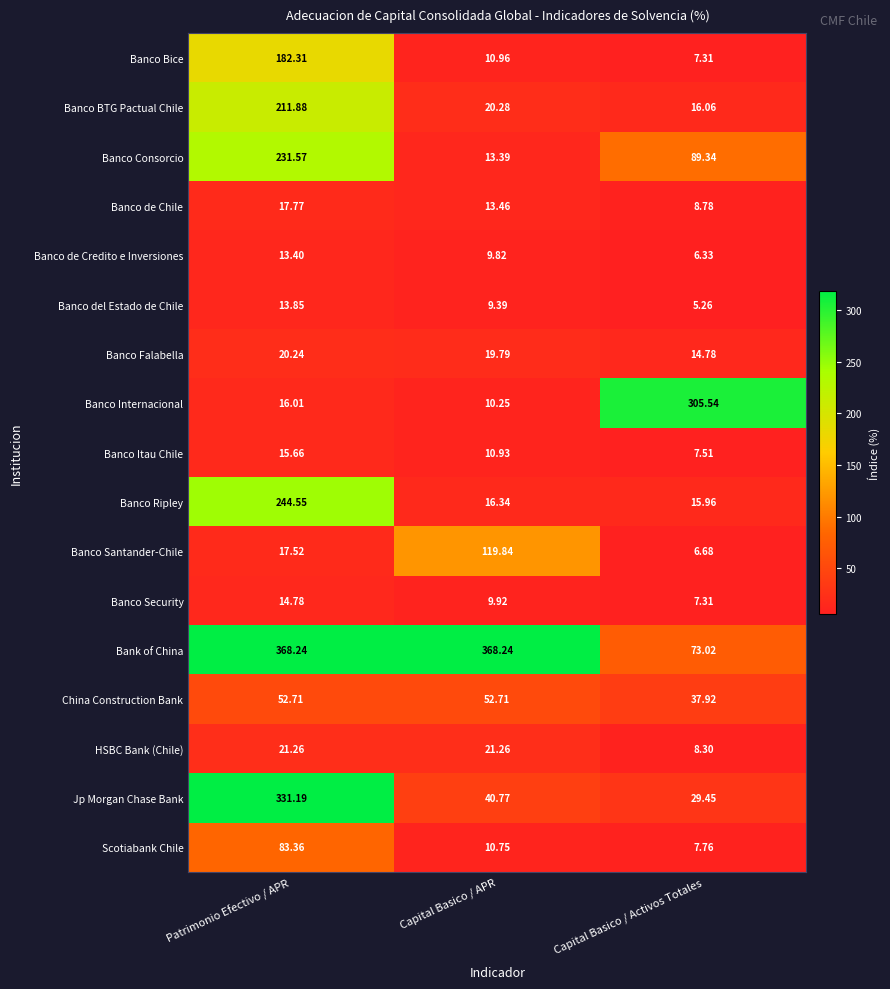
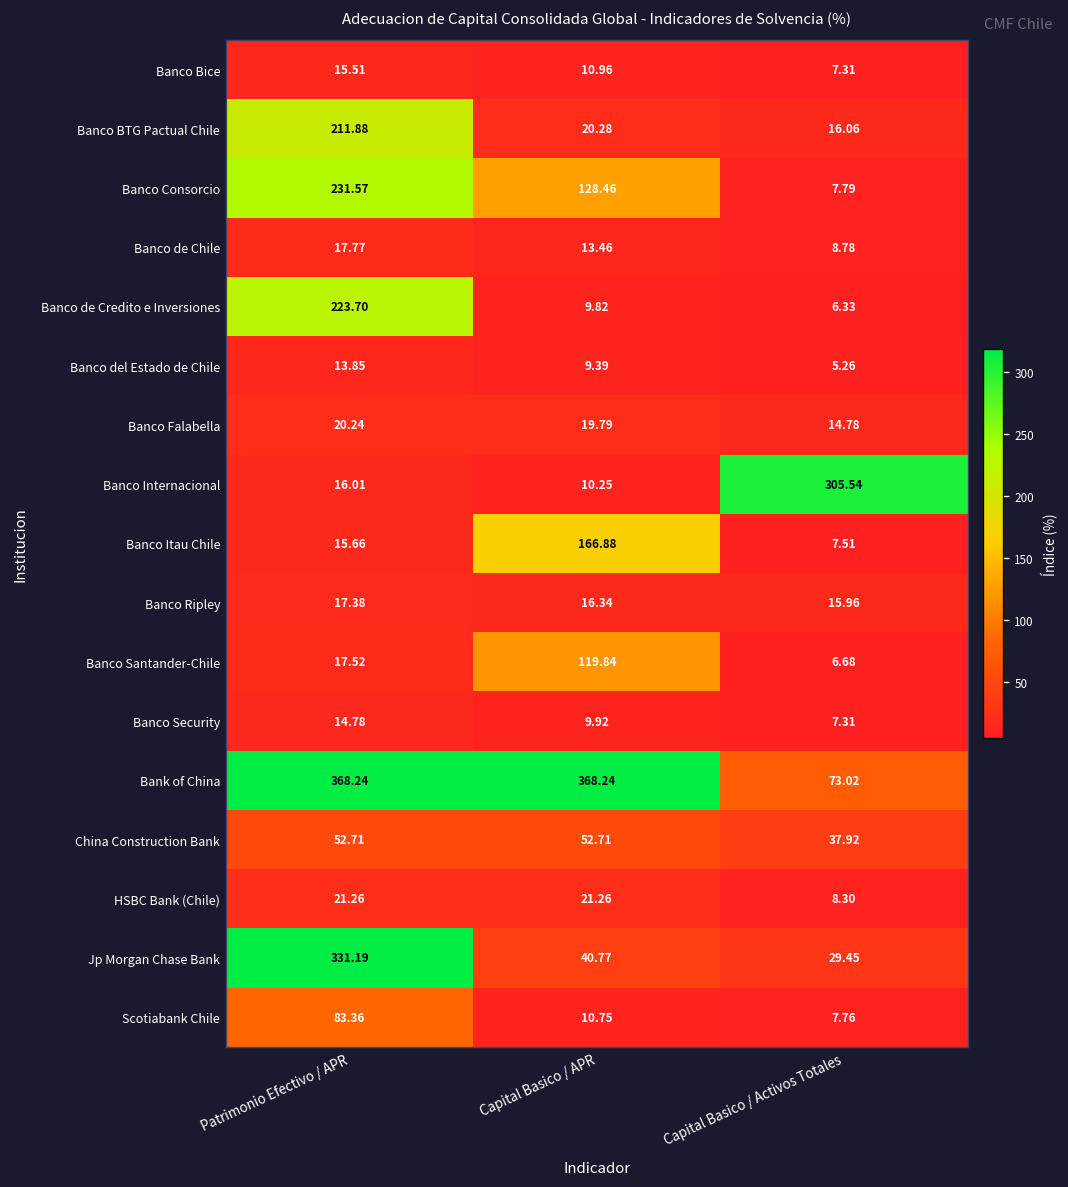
Banco Bice, Patrimonio Efectivo / APR: 182.31 -> 15.51
Banco Consorcio, Capital Basico / APR: 13.39 -> 128.46
Banco Consorcio, Capital Basico / Activos Totales: 89.34 -> 7.79
Banco de Credito e Inversiones, Patrimonio Efectivo / APR: 13.40 -> 223.70
Banco Itau Chile, Capital Basico / APR: 10.93 -> 166.88
Banco Ripley, Patrimonio Efectivo / APR: 244.55 -> 17.38
